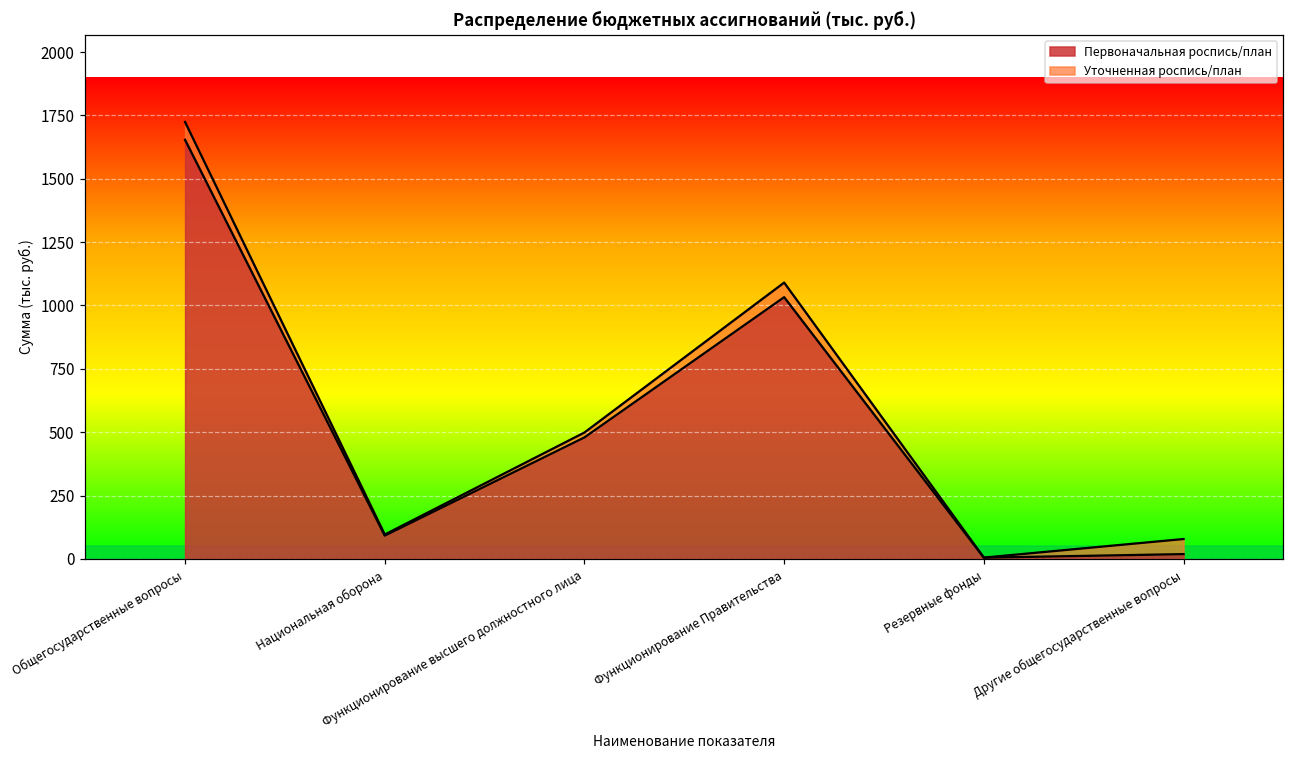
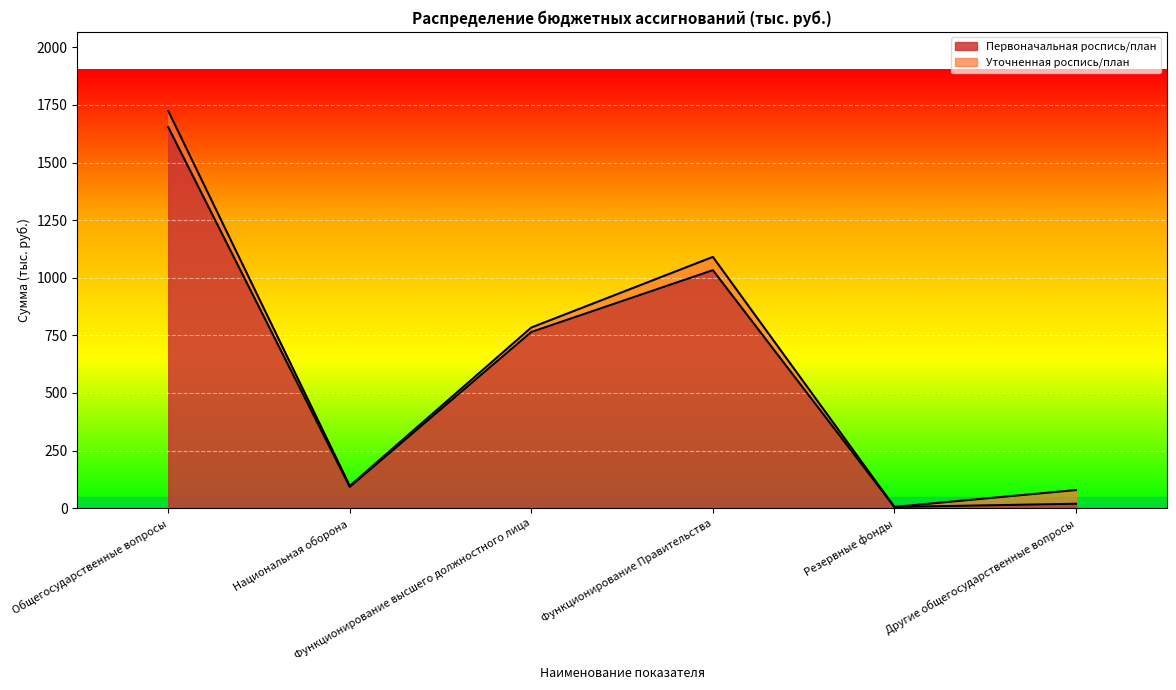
Первоначальная роспись/план, Функционирование высшего должностного лица: 480 -> 760
